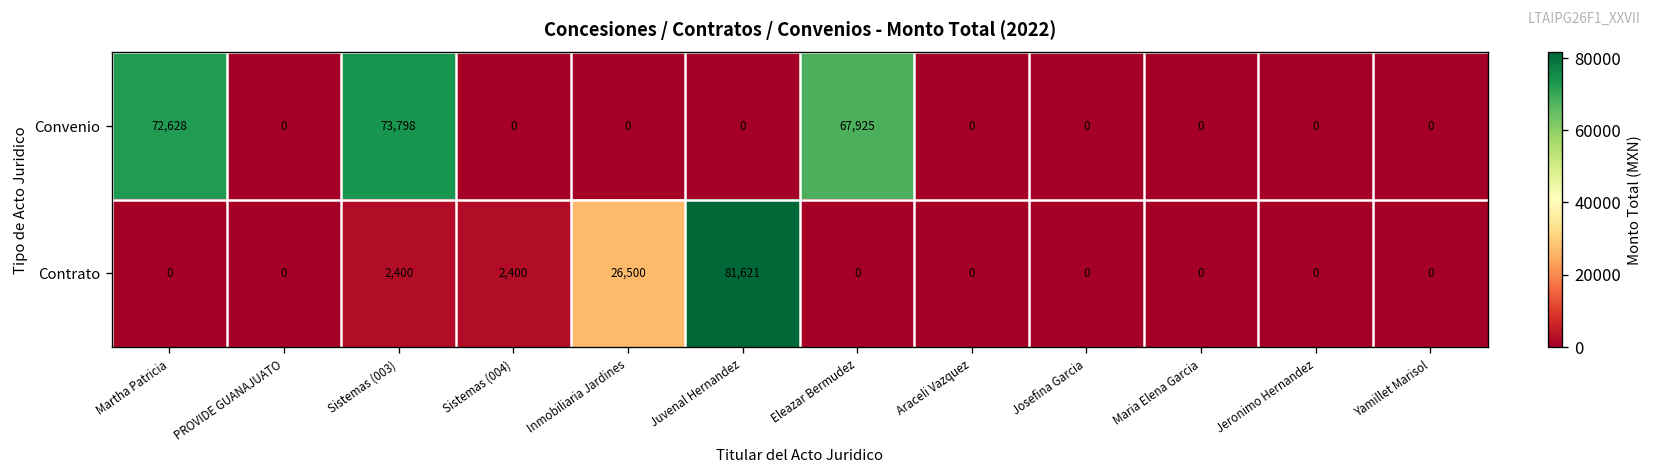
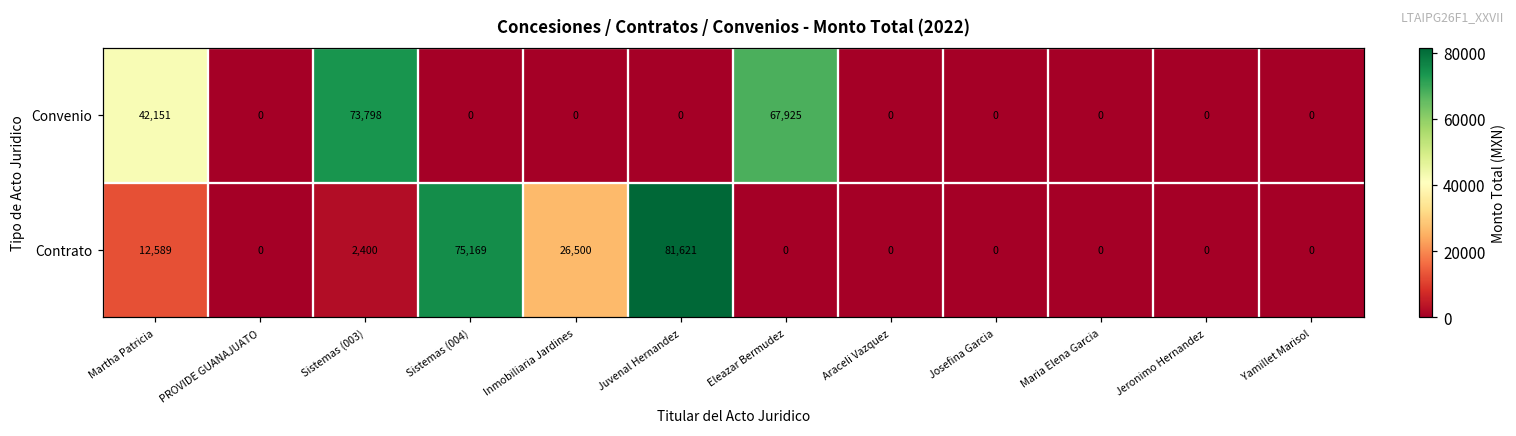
Convenio, Martha Patricia: 72,628 -> 42,151
Contrato, Martha Patricia: 0 -> 12,589
Contrato, Sistemas (004): 2,400 -> 75,169
